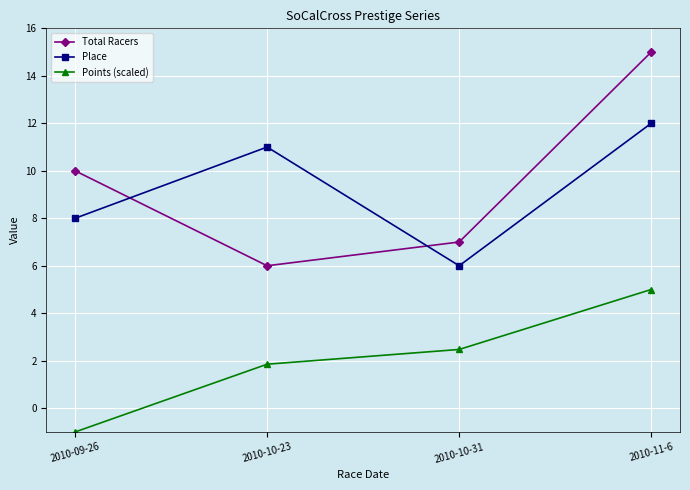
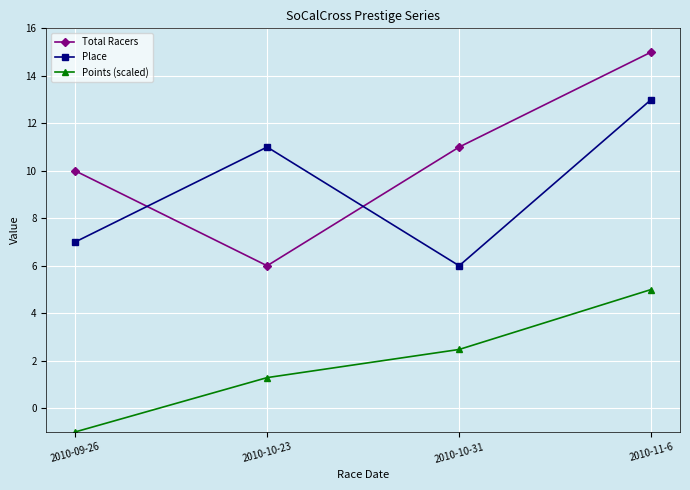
Place, 2010-09-26: 8 -> 7
Points (scaled), 2010-10-23: 1.9 -> 1.3
Total Racers, 2010-10-31: 7 -> 11
Place, 2010-11-6: 12 -> 13
